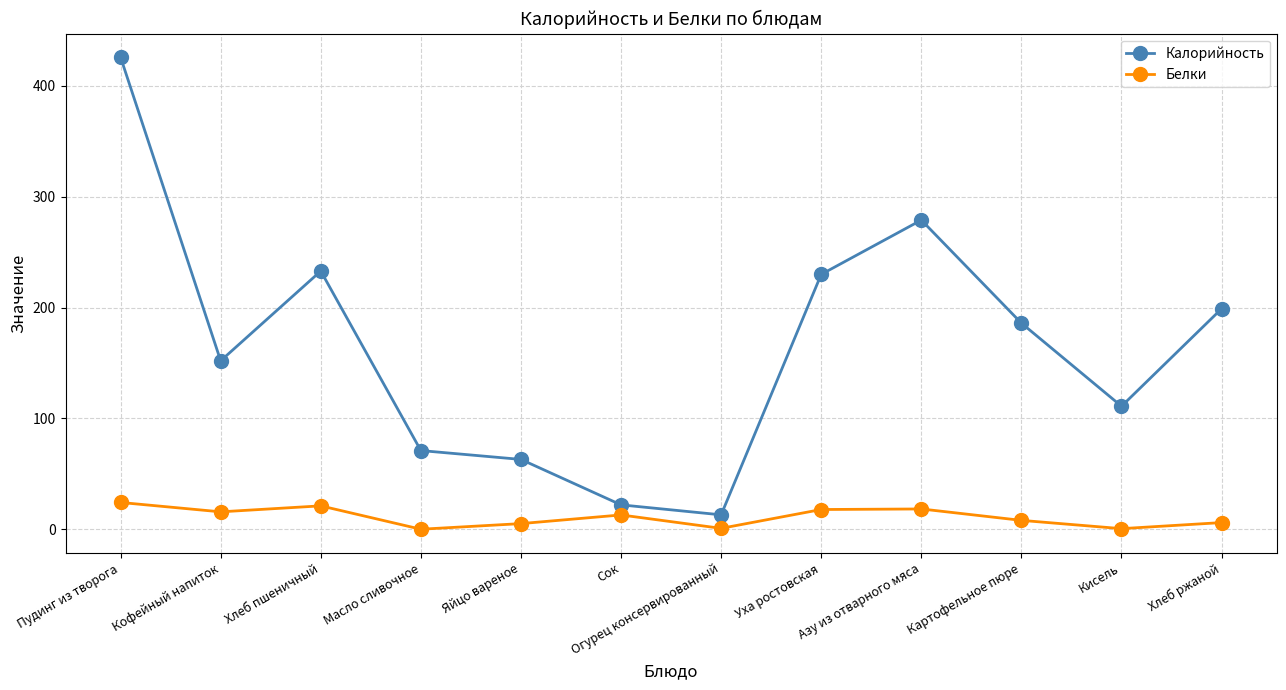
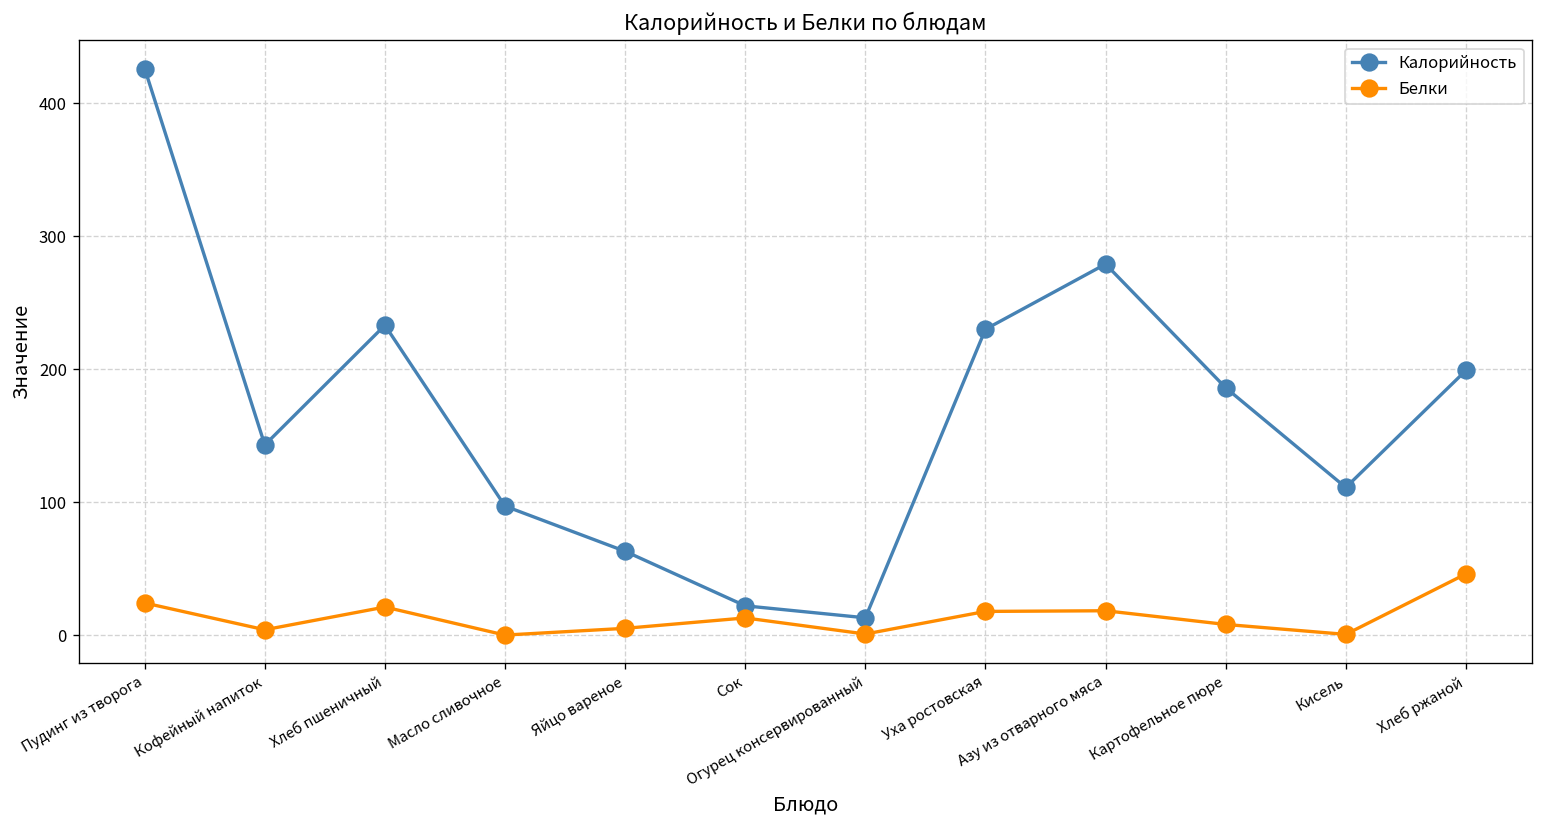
Калорийность, Кофейный напиток: 152 -> 143
Белки, Кофейный напиток: 16 -> 4
Калорийность, Масло сливочное: 71 -> 97
Белки, Хлеб ржаной: 6 -> 46
